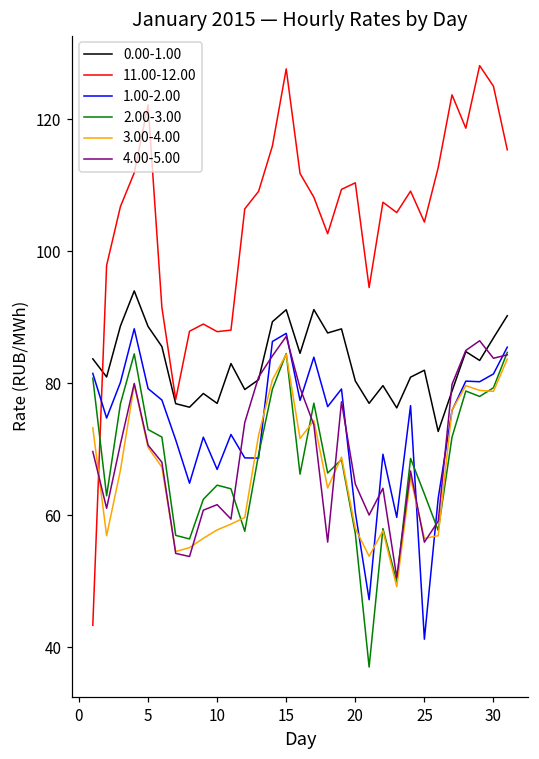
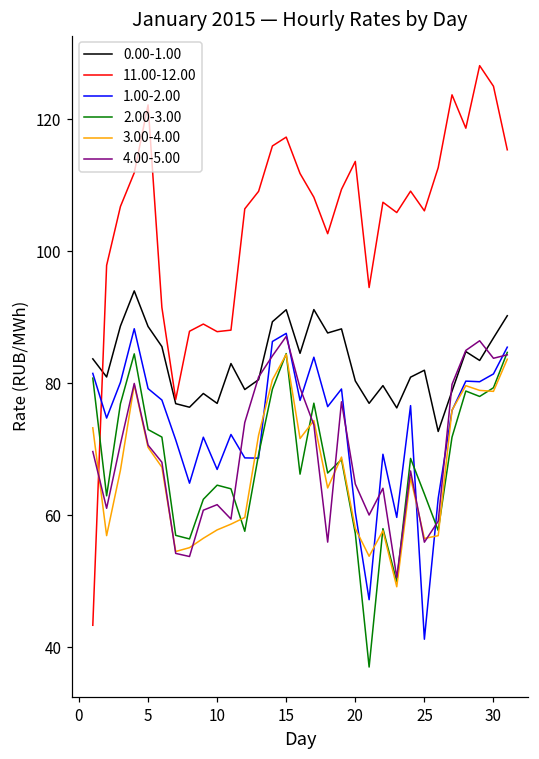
11.00-12.00, 15: 128 -> 117
11.00-12.00, 20: 110 -> 114
11.00-12.00, 25: 104 -> 106
